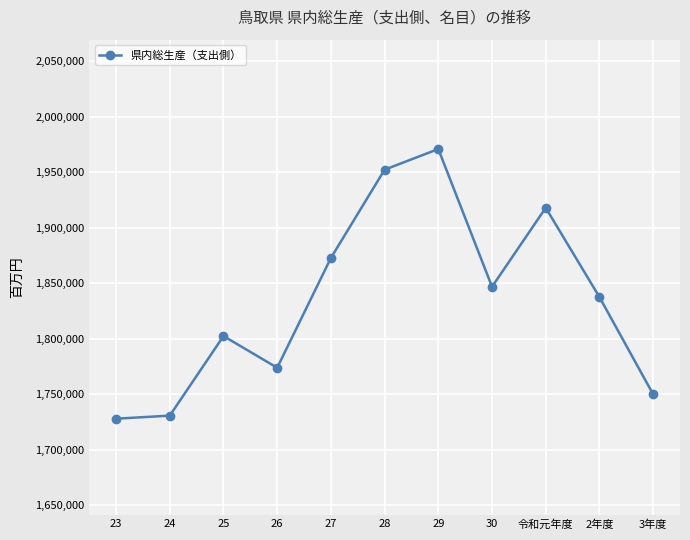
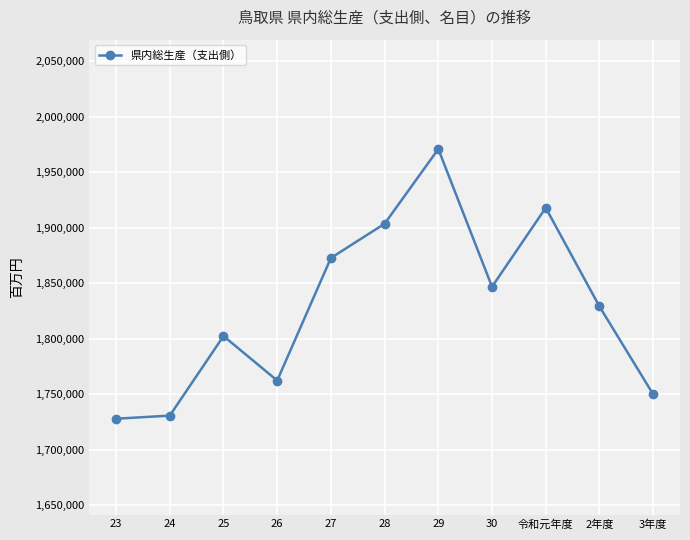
26: 1,774,000 -> 1,762,000
28: 1,952,000 -> 1,904,000
2年度: 1,838,000 -> 1,829,000
